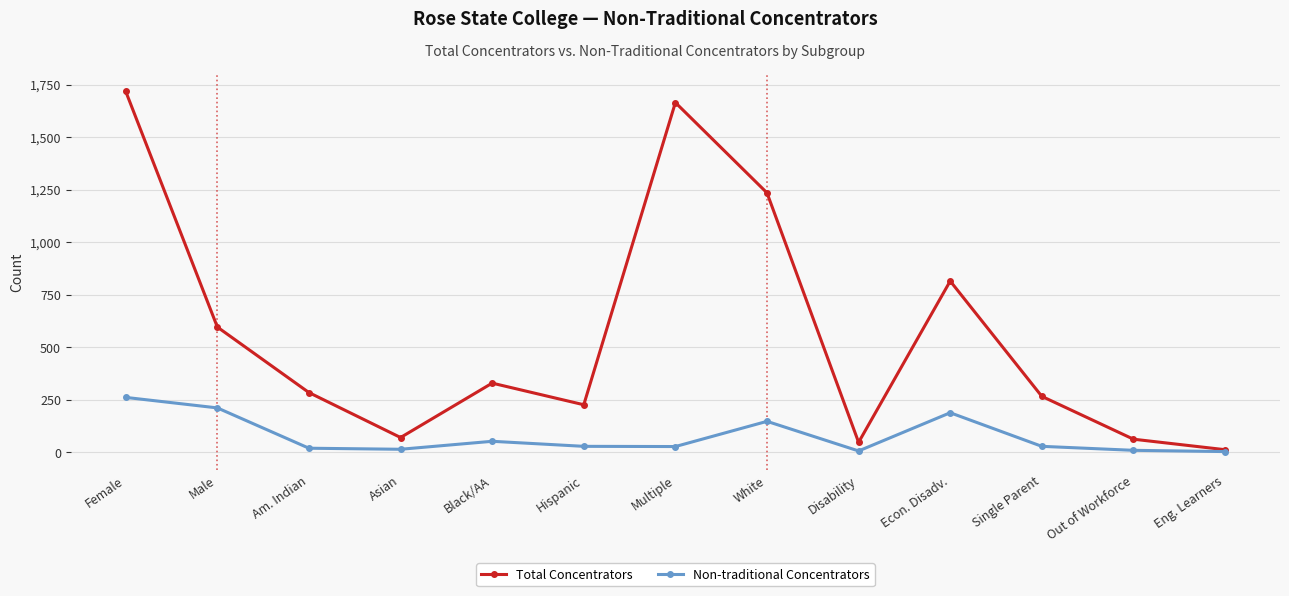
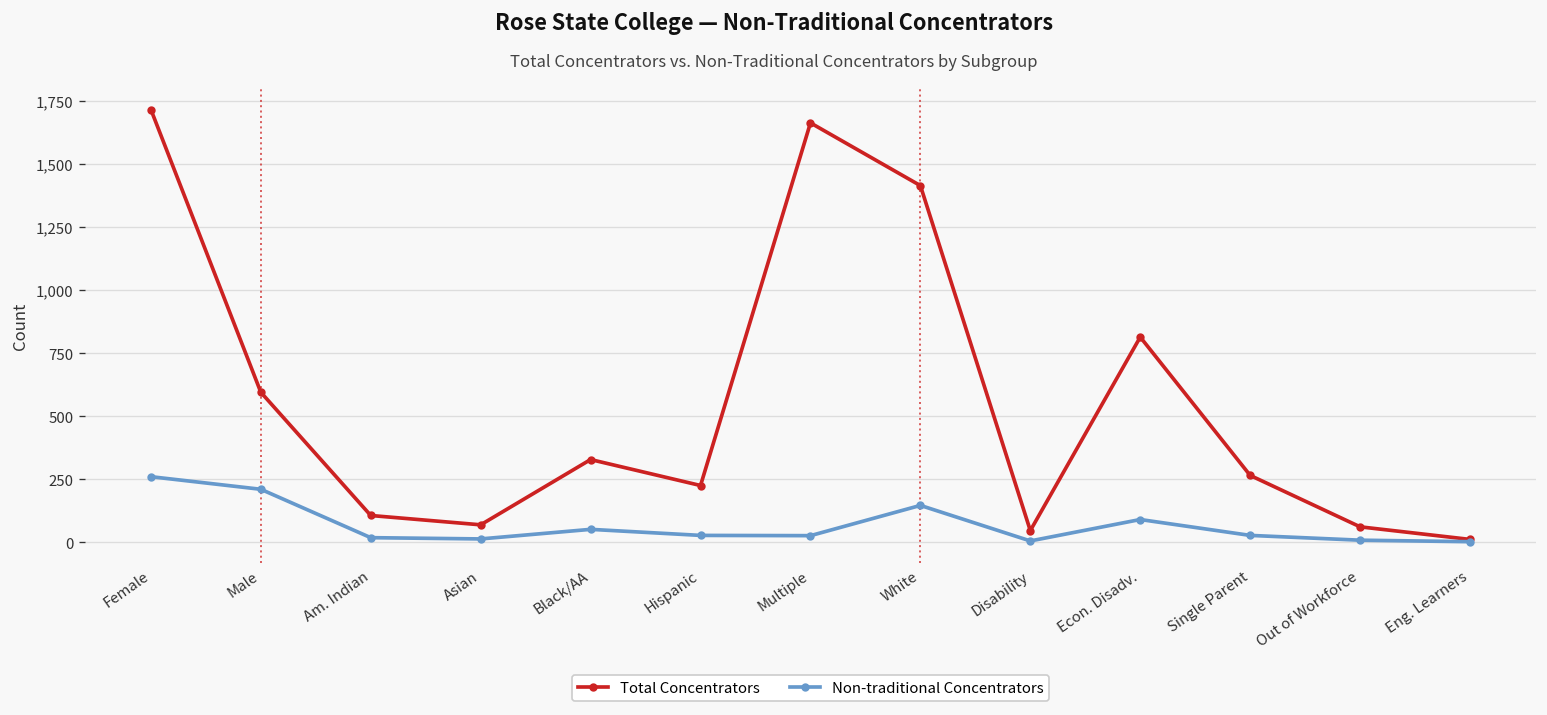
Total Concentrators, Am. Indian: 280 -> 110
Total Concentrators, White: 1,230 -> 1,420
Non-traditional Concentrators, Econ. Disadv.: 190 -> 90
